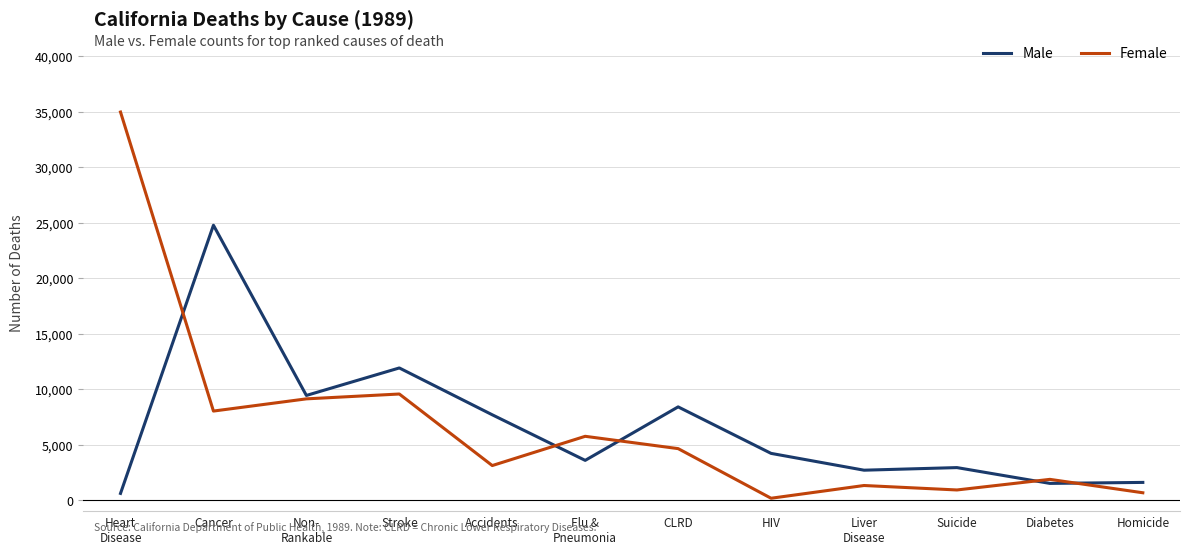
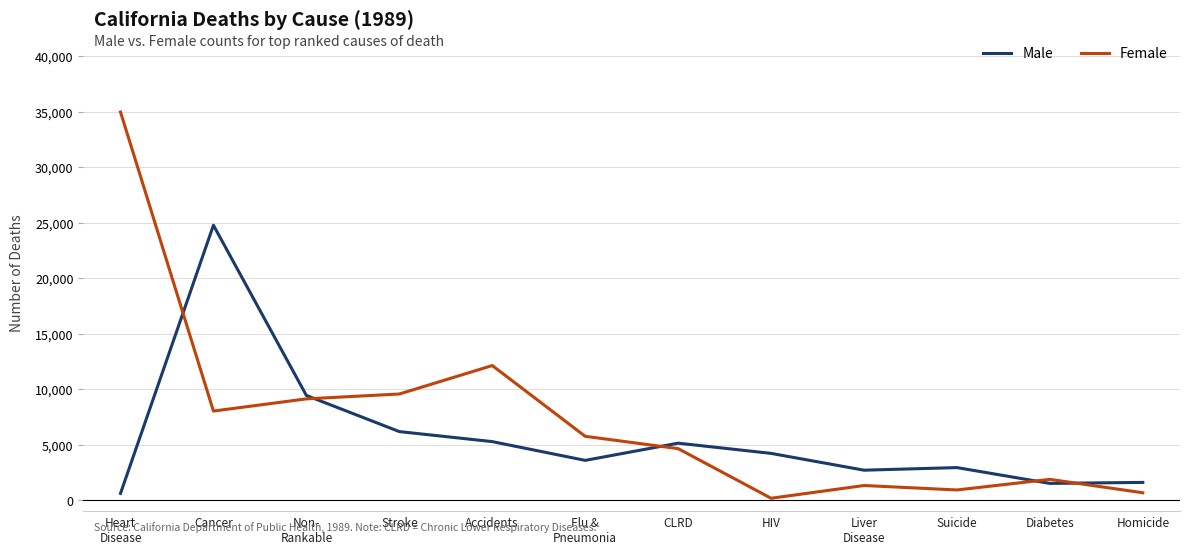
Male, Stroke: 11,900 -> 6,200
Male, Accidents: 7,700 -> 5,300
Female, Accidents: 3,100 -> 12,100
Male, CLRD: 8,400 -> 5,100
